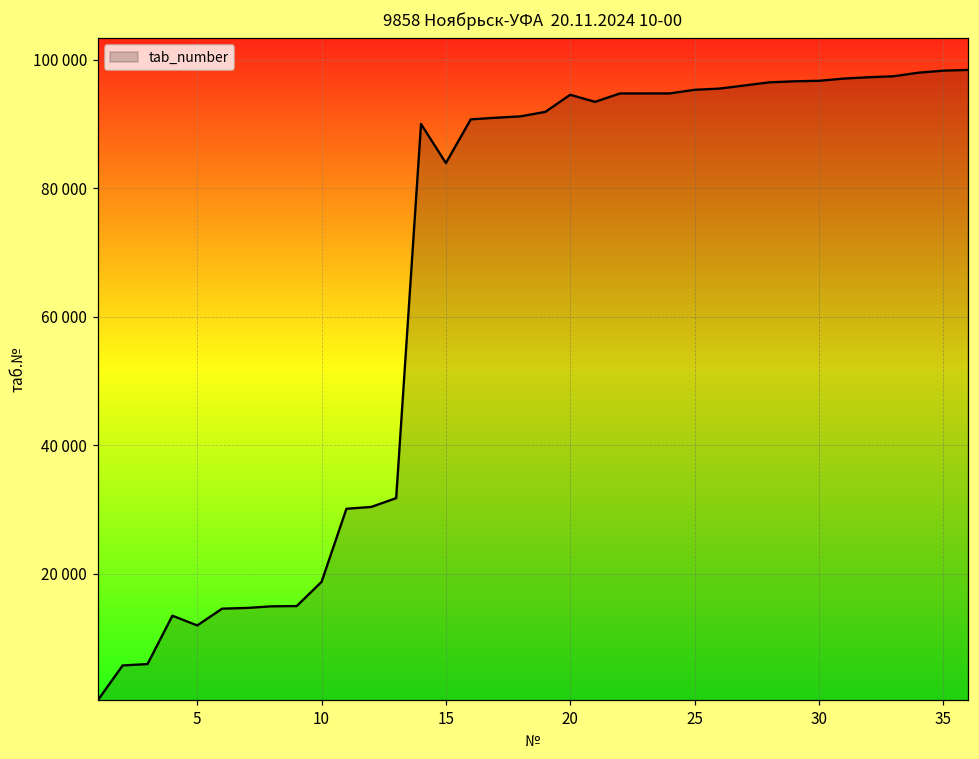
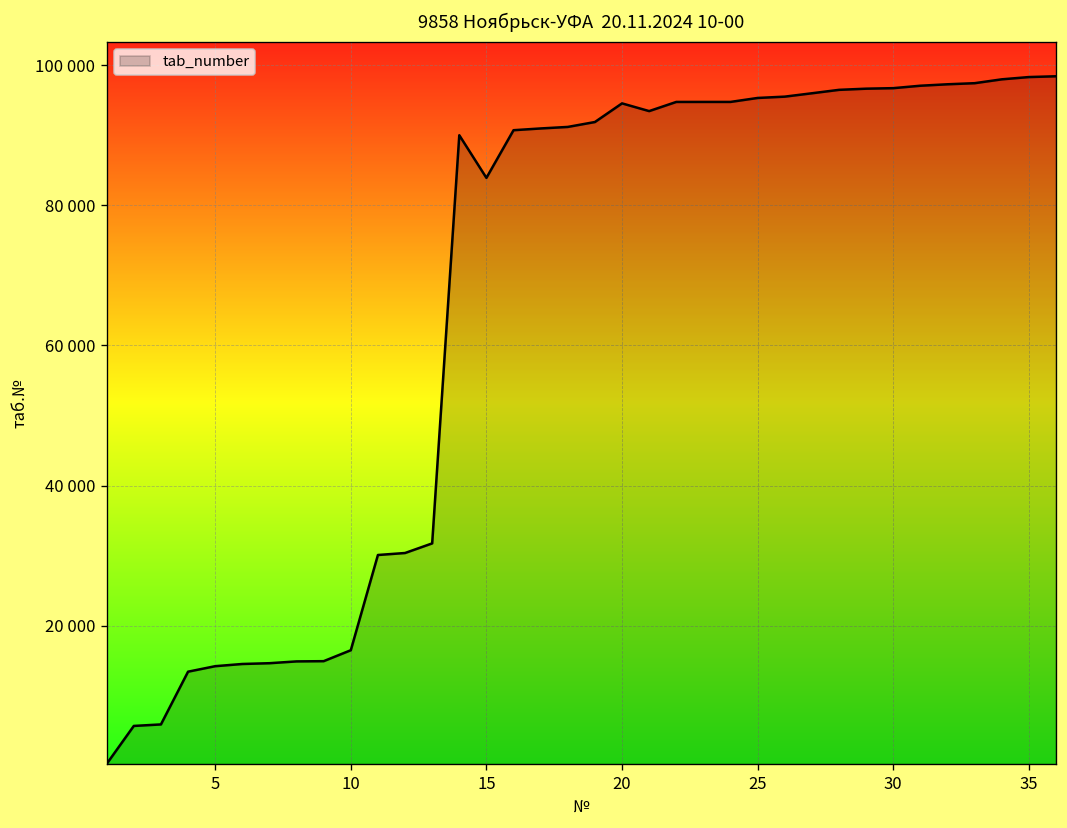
5: 12000 -> 14000
10: 19000 -> 16000
